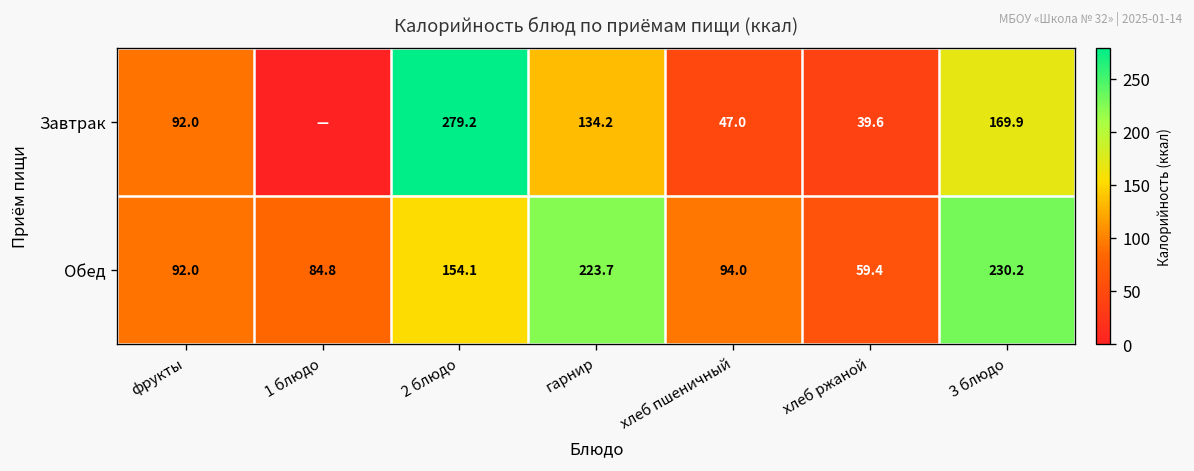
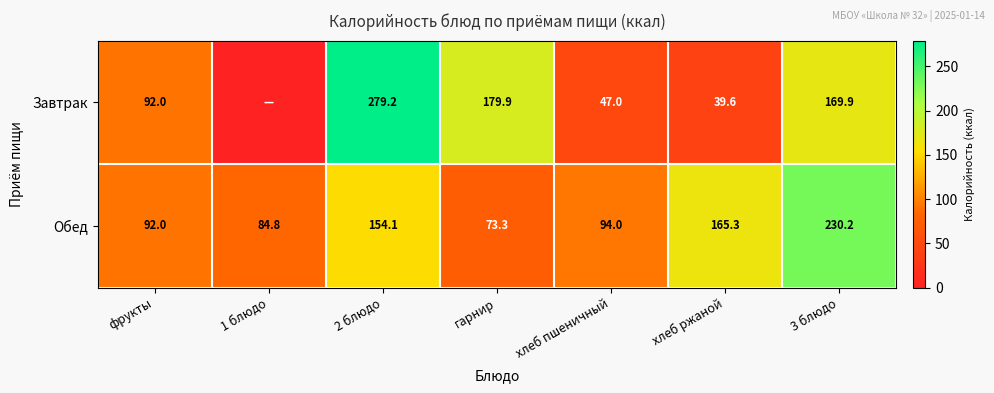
Завтрак, гарнир: 134.2 -> 179.9
Обед, гарнир: 223.7 -> 73.3
Обед, хлеб ржаной: 59.4 -> 165.3
